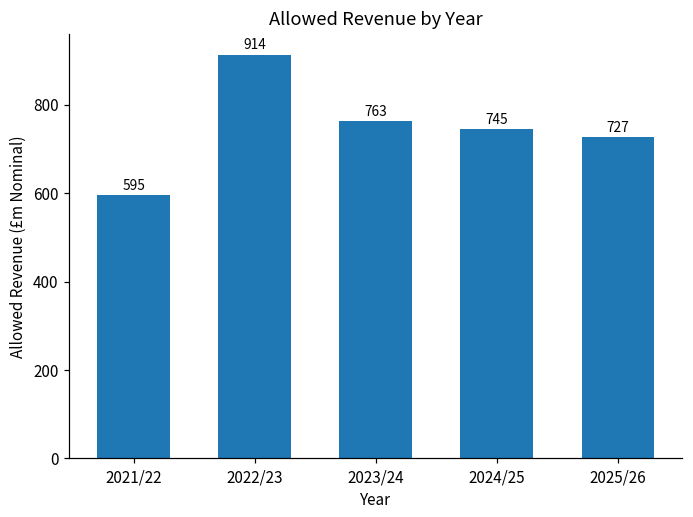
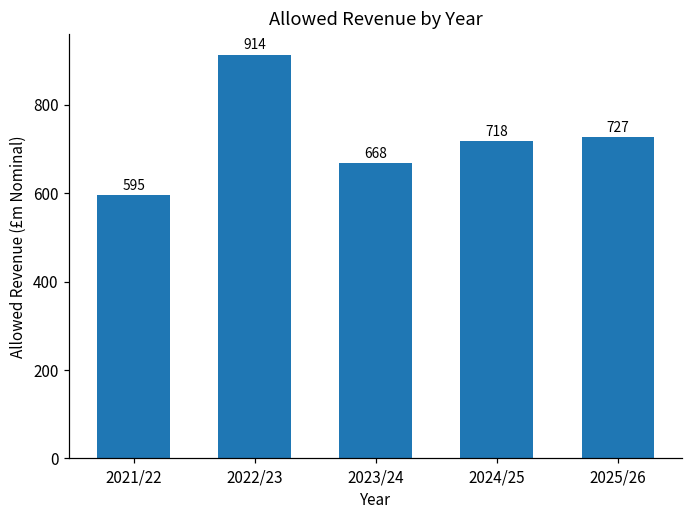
2023/24: 763 -> 668
2024/25: 745 -> 718
